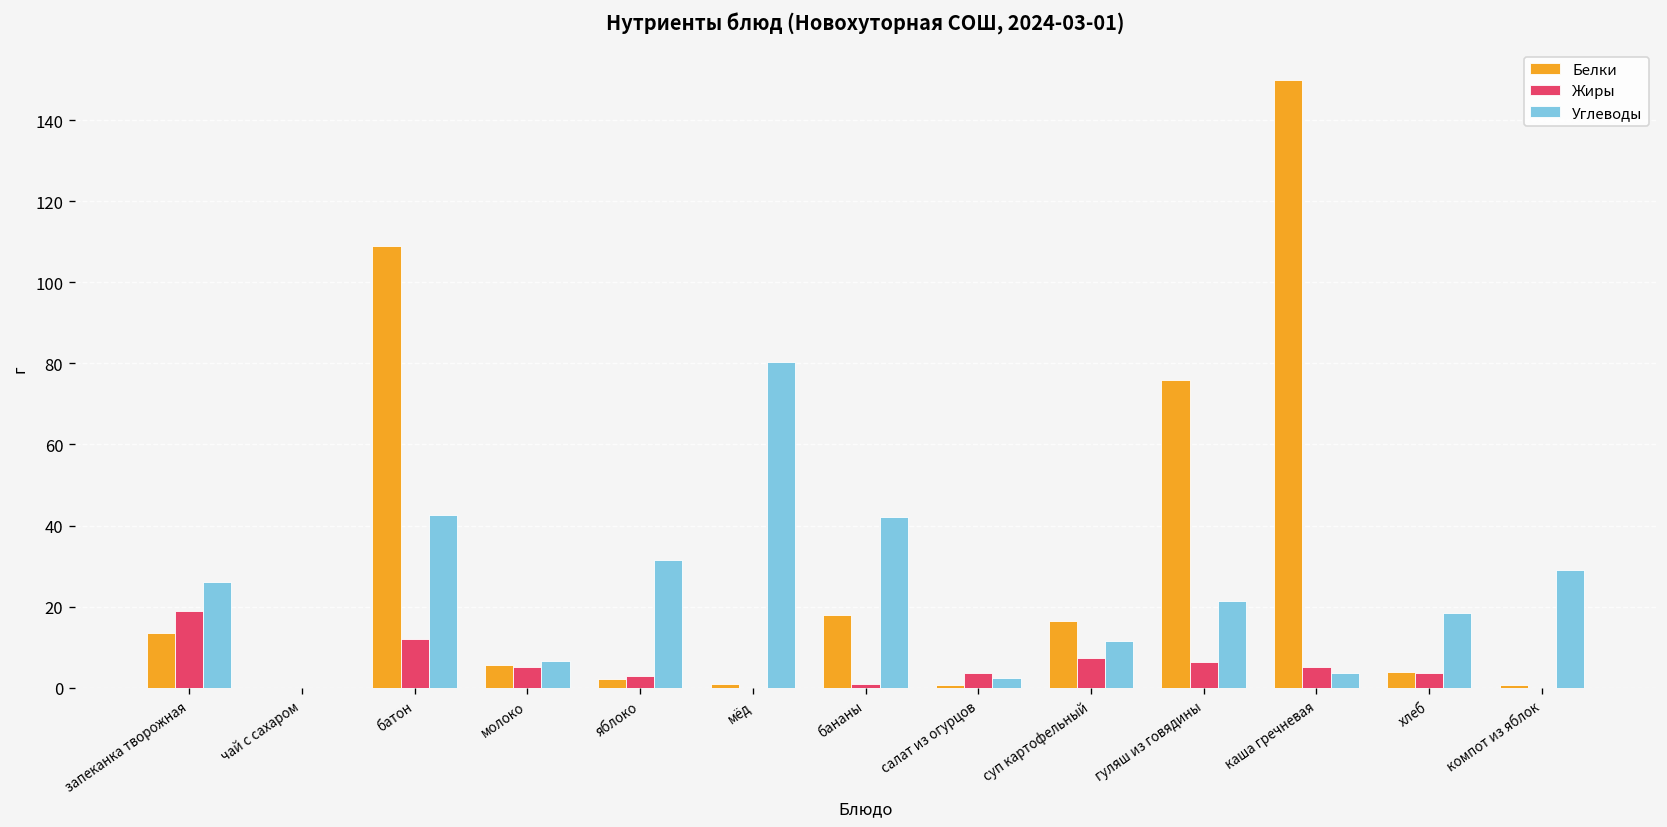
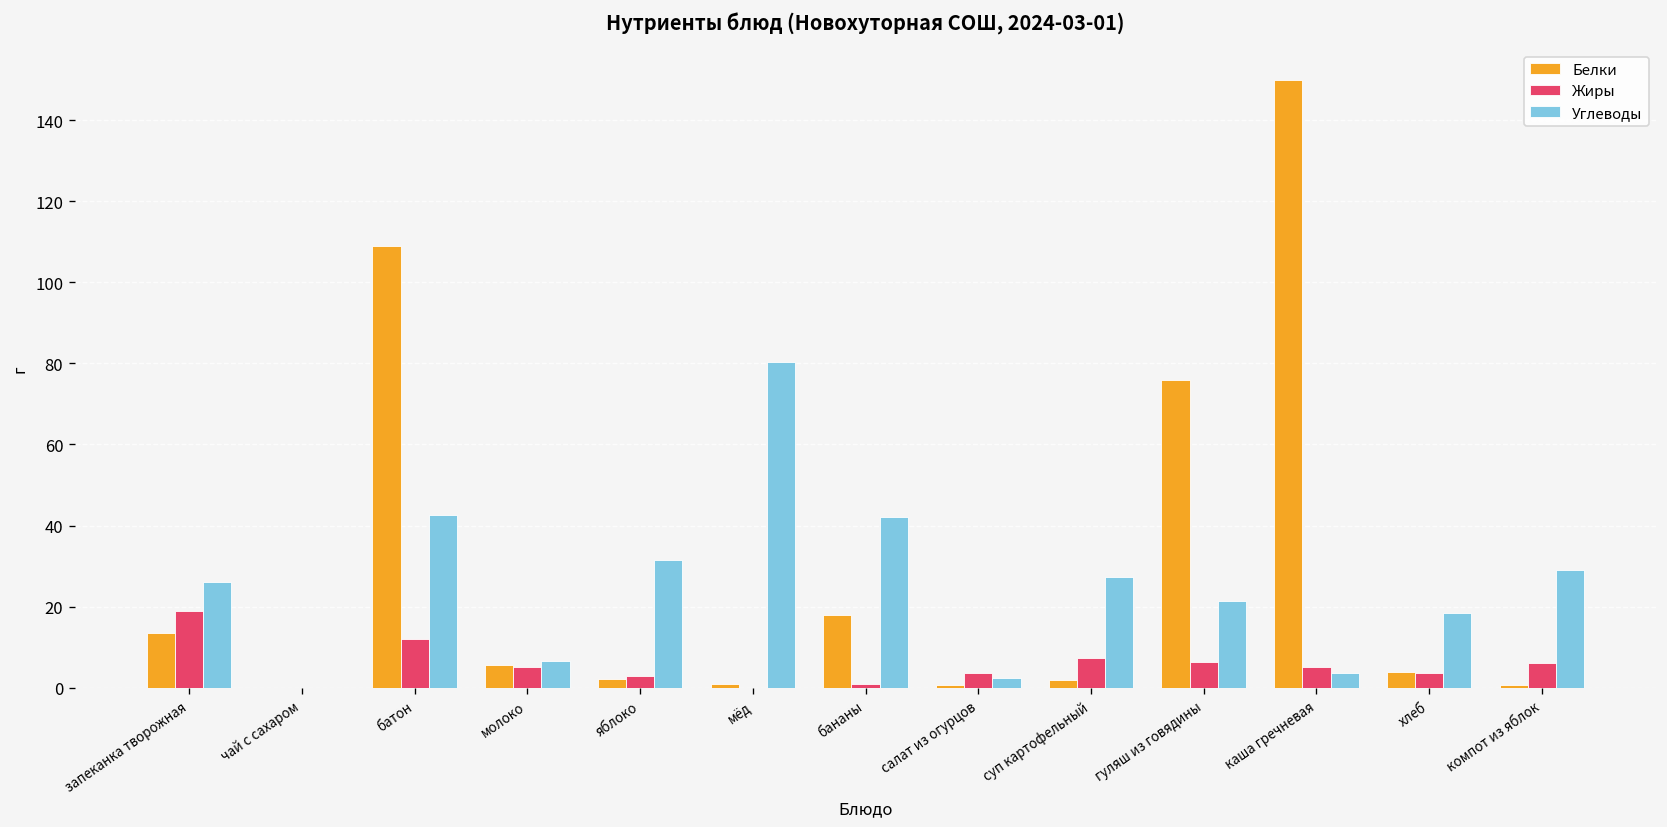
Белки, суп картофельный: 16 -> 2
Углеводы, суп картофельный: 12 -> 27
Жиры, компот из яблок: 0 -> 6
